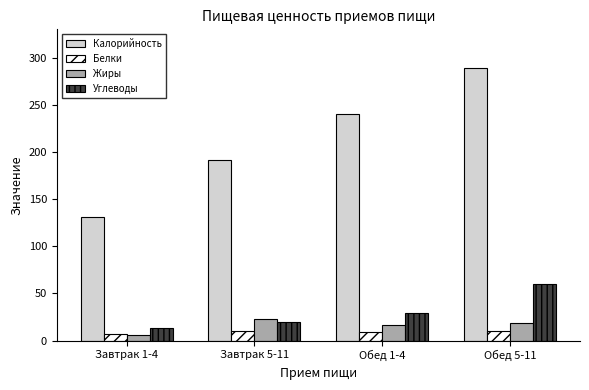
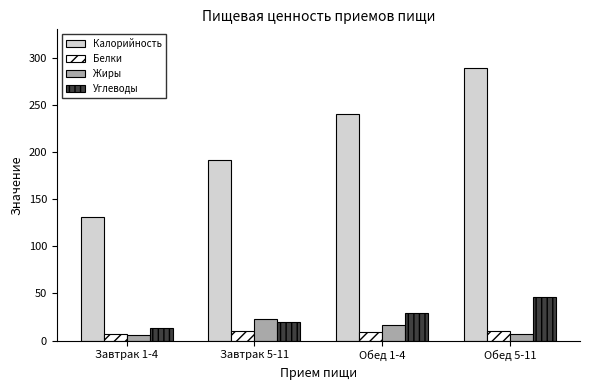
Жиры, Обед 5-11: 20 -> 10
Углеводы, Обед 5-11: 60 -> 50
